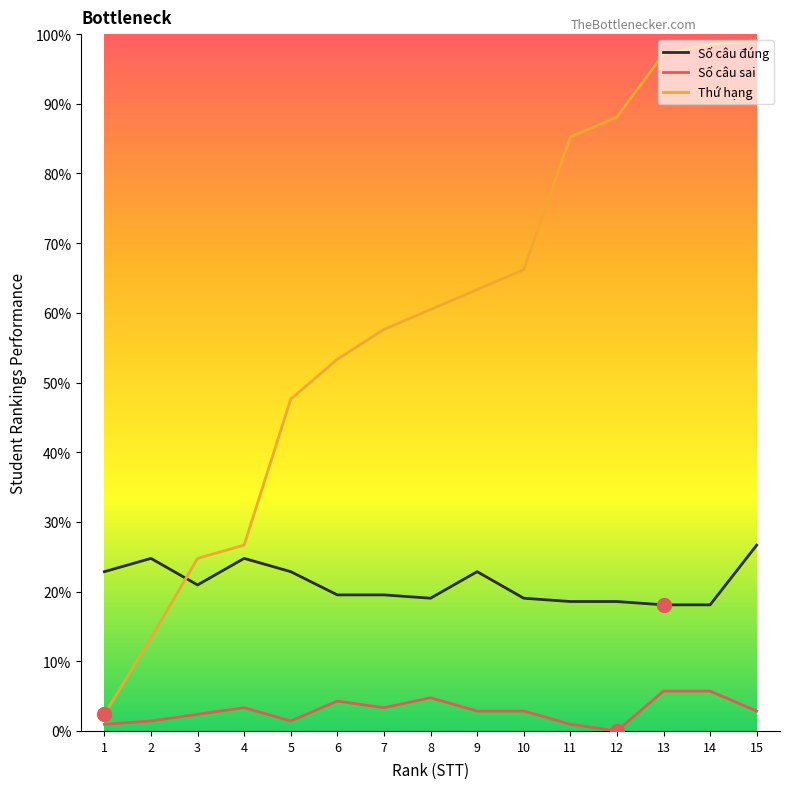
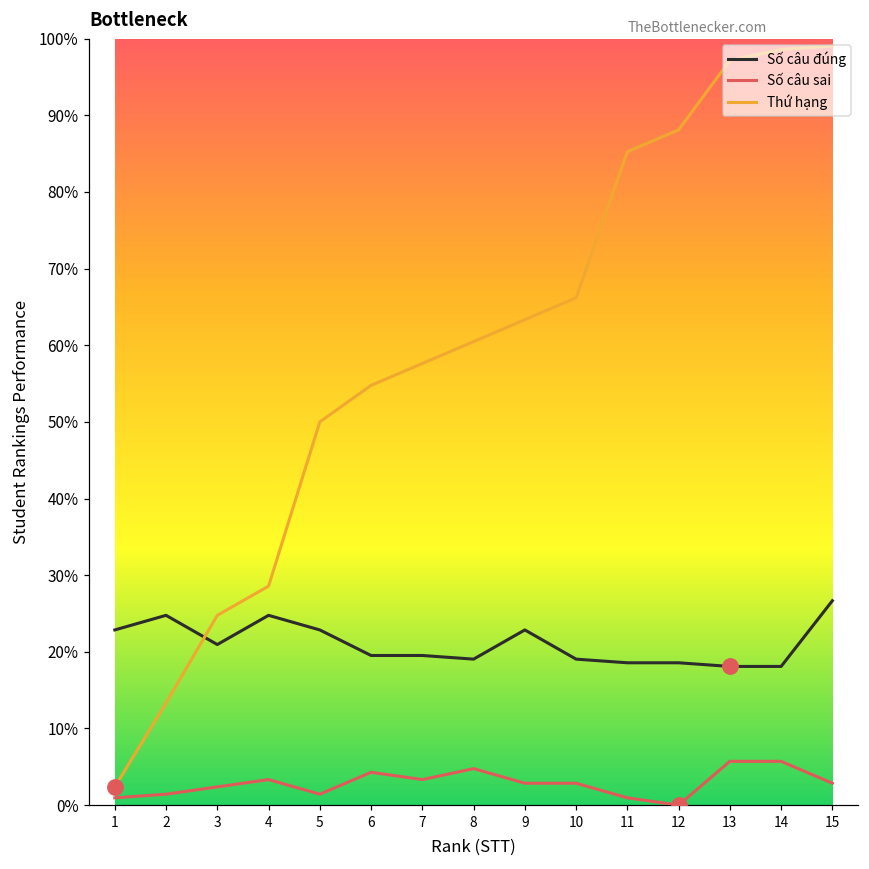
Thứ hạng, 4: 27% -> 29%
Thứ hạng, 5: 48% -> 50%
Thứ hạng, 6: 53% -> 55%
